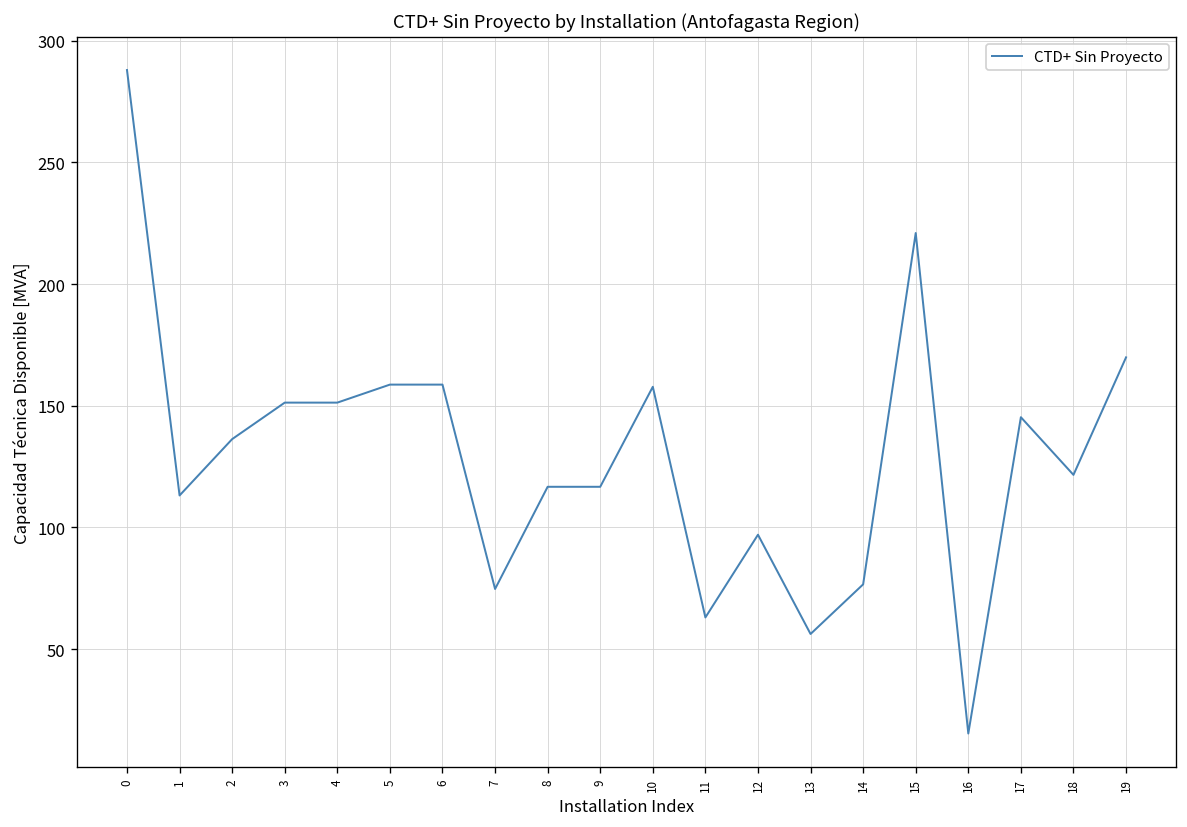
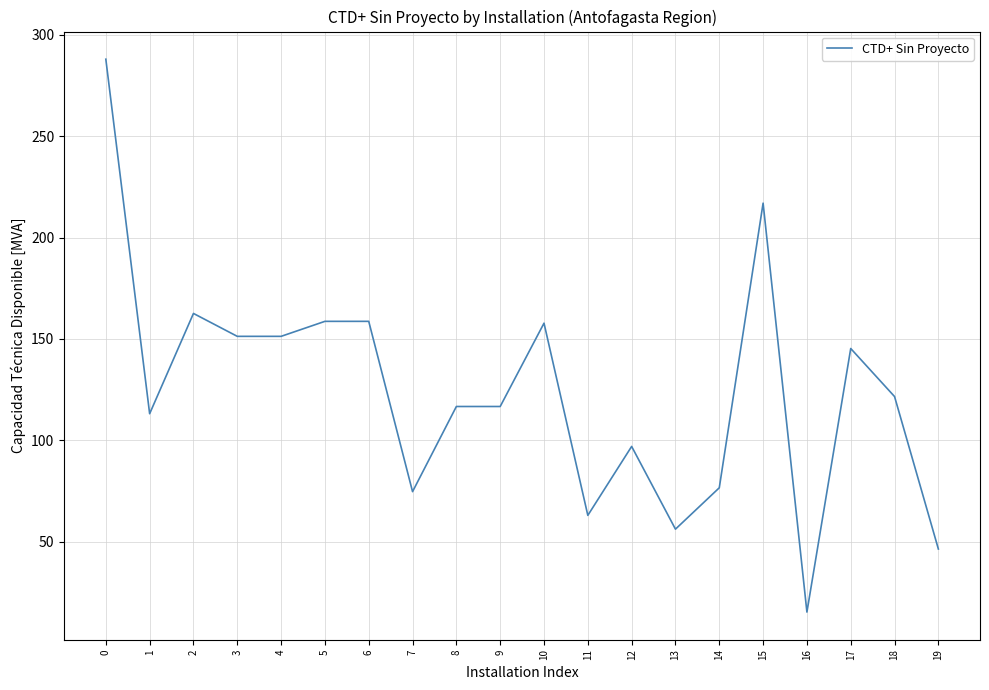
2: 136 -> 163
15: 221 -> 217
19: 170 -> 46
